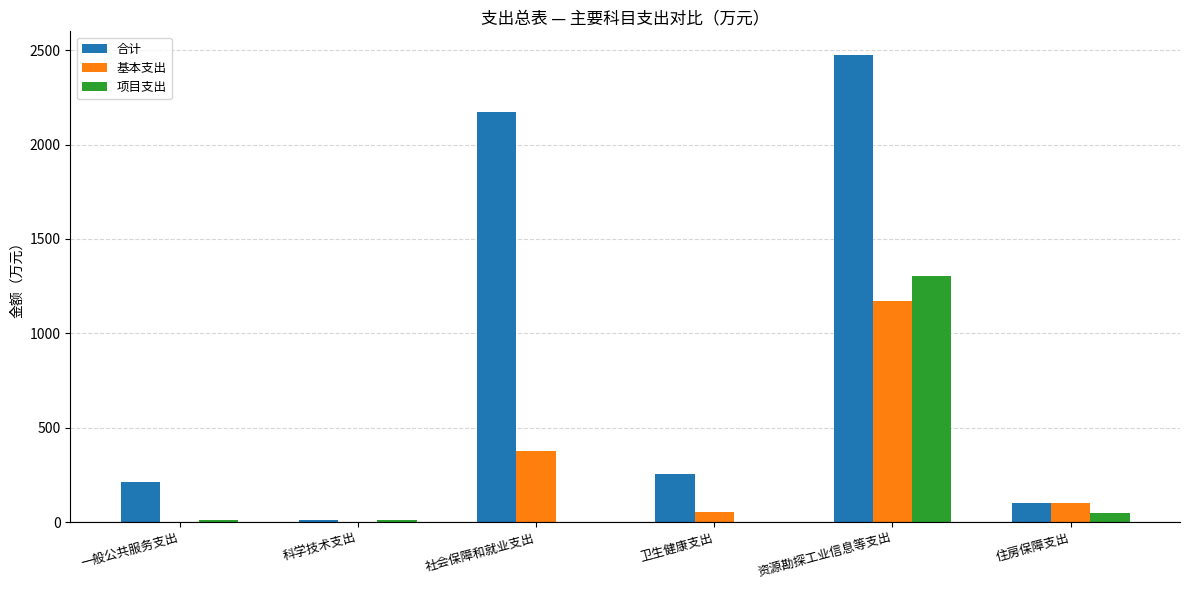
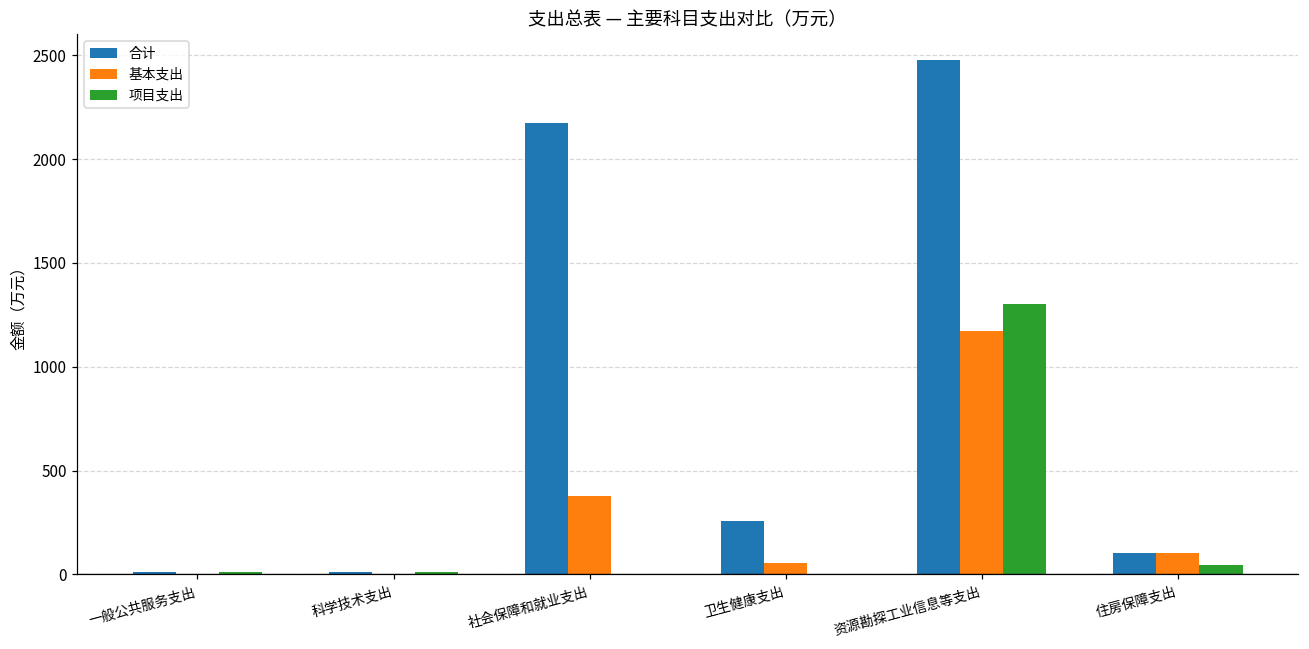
合计, 一般公共服务支出: 210 -> 10
